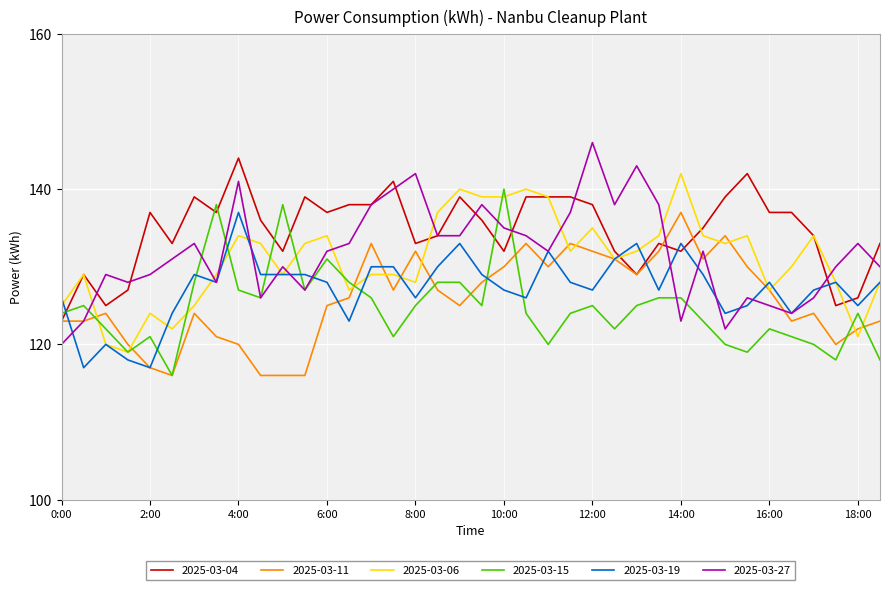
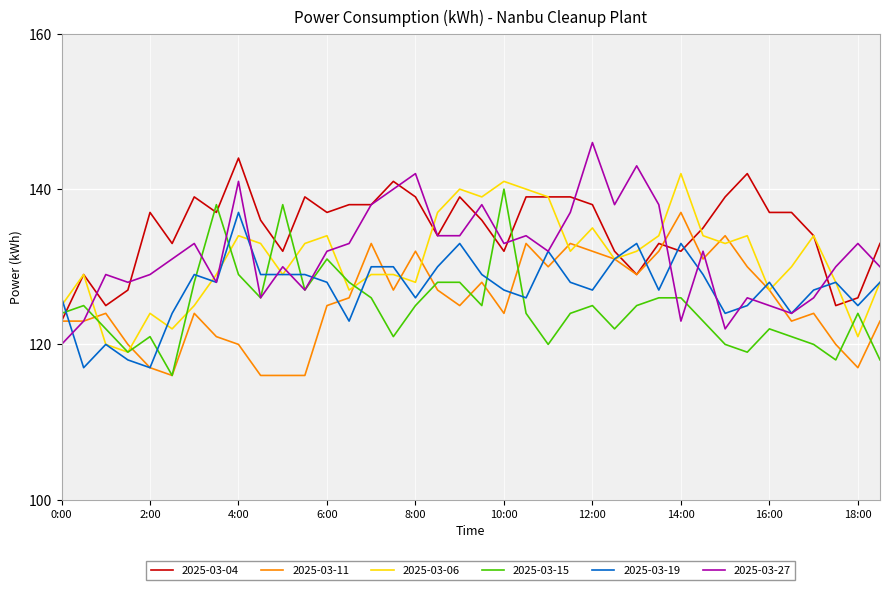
2025-03-15, 4:00: 127 -> 129
2025-03-04, 8:00: 133 -> 139
2025-03-11, 10:00: 130 -> 124
2025-03-06, 10:00: 139 -> 141
2025-03-27, 10:00: 135 -> 133
2025-03-11, 18:00: 122 -> 117
